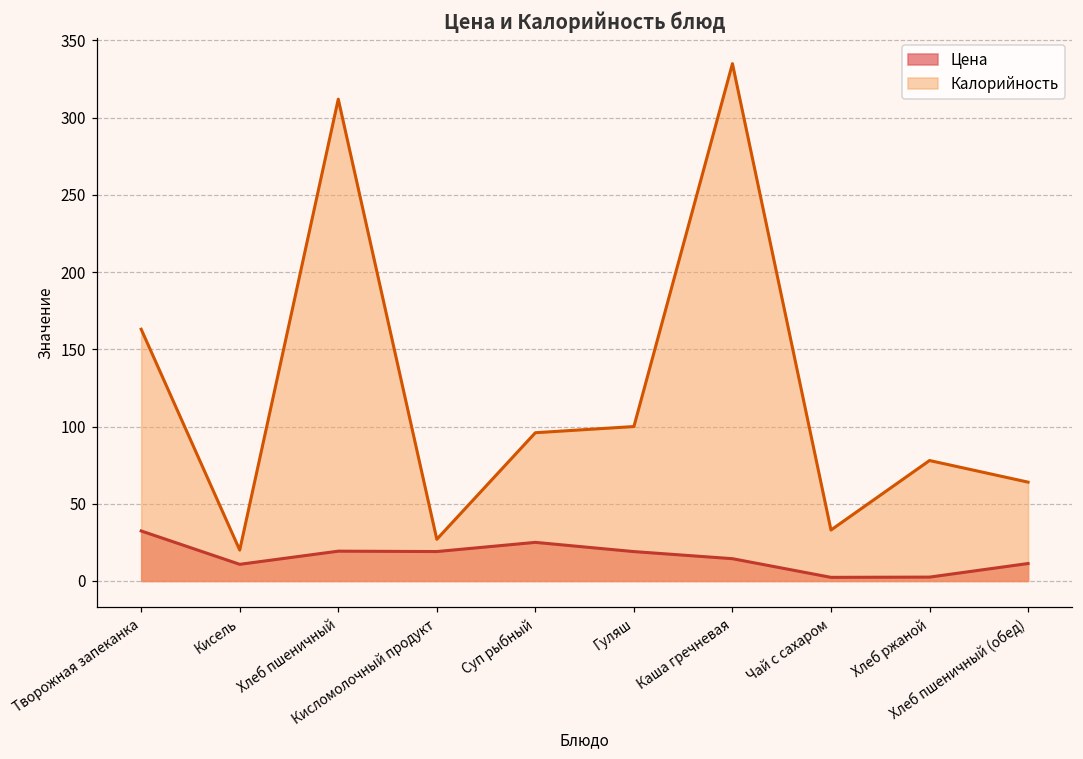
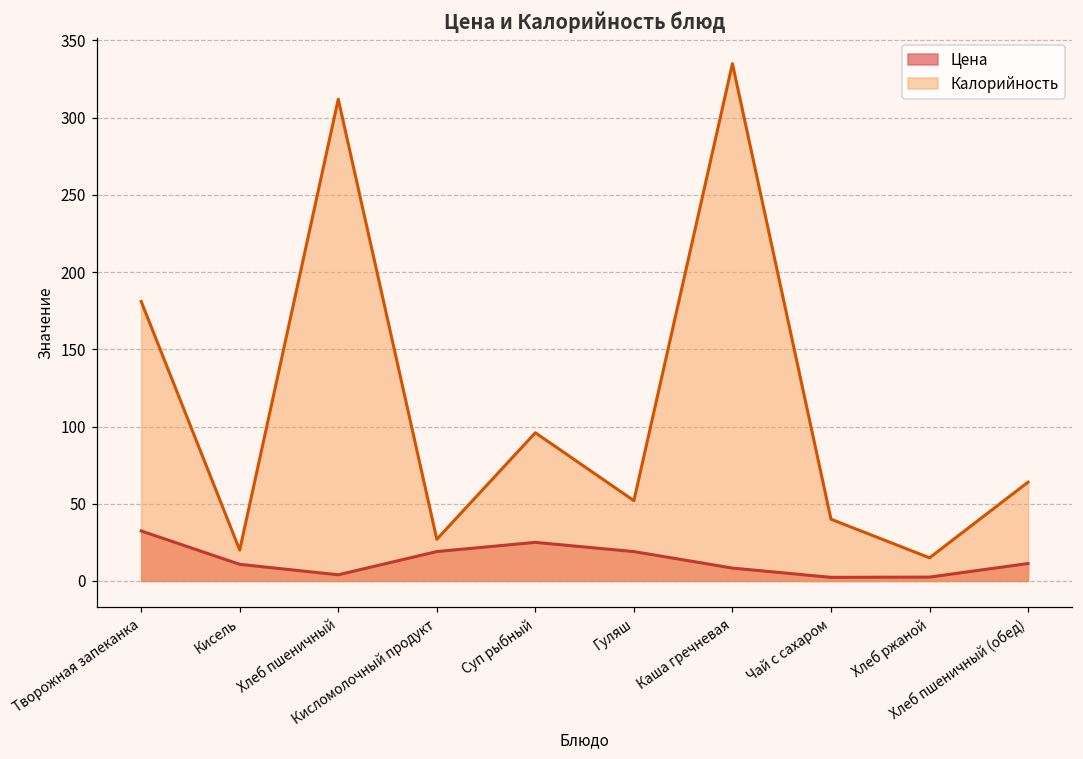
Калорийность, Творожная запеканка: 163 -> 181
Цена, Хлеб пшеничный: 19 -> 4
Калорийность, Гуляш: 100 -> 52
Цена, Каша гречневая: 14 -> 8
Калорийность, Чай с сахаром: 33 -> 40
Калорийность, Хлеб ржаной: 78 -> 15
